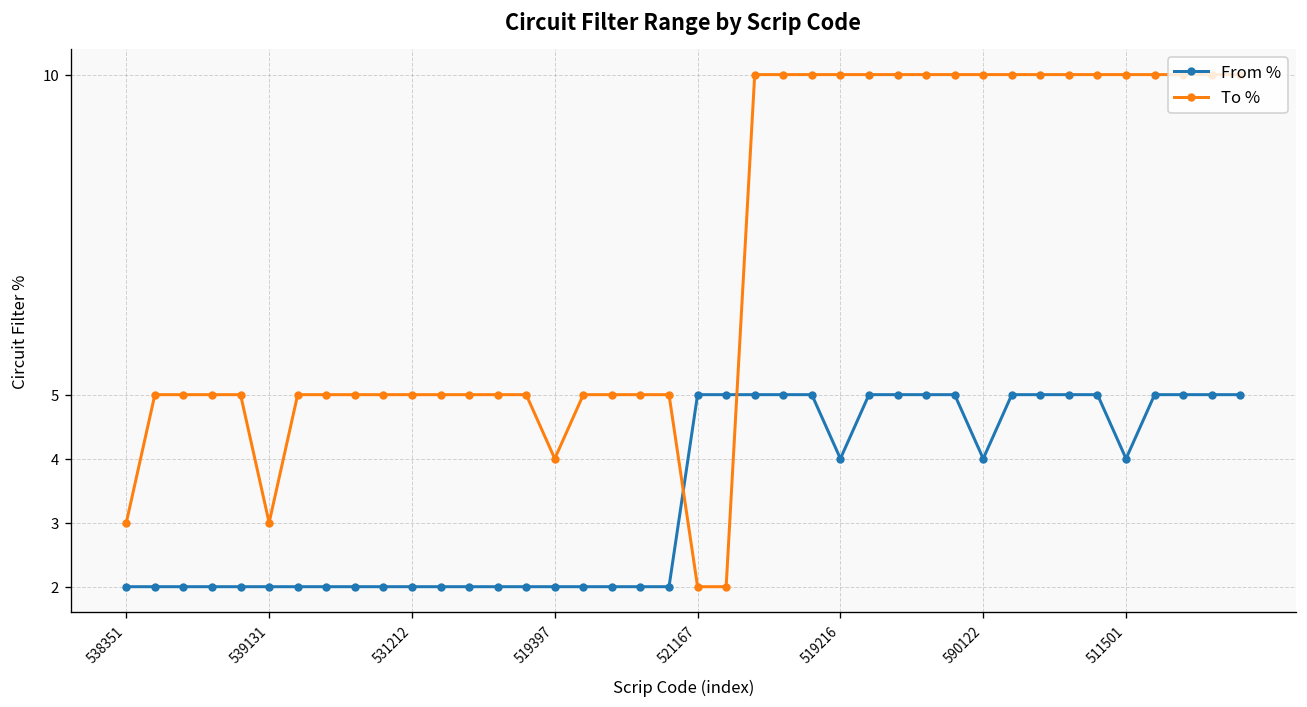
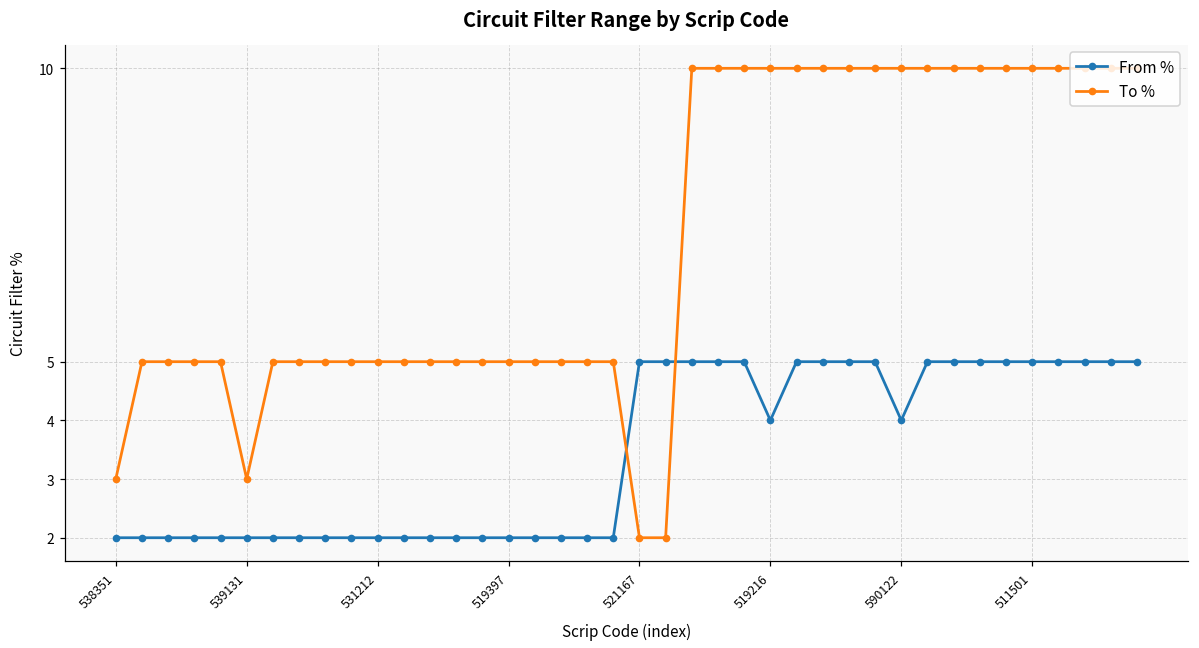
To %, 519397: 4 -> 5
From %, 511501: 4 -> 5
